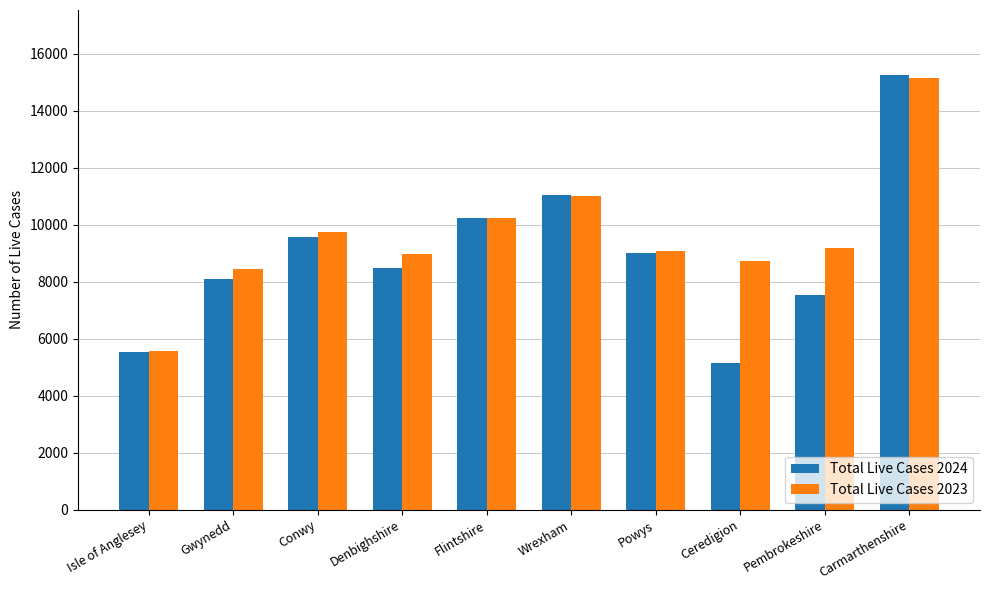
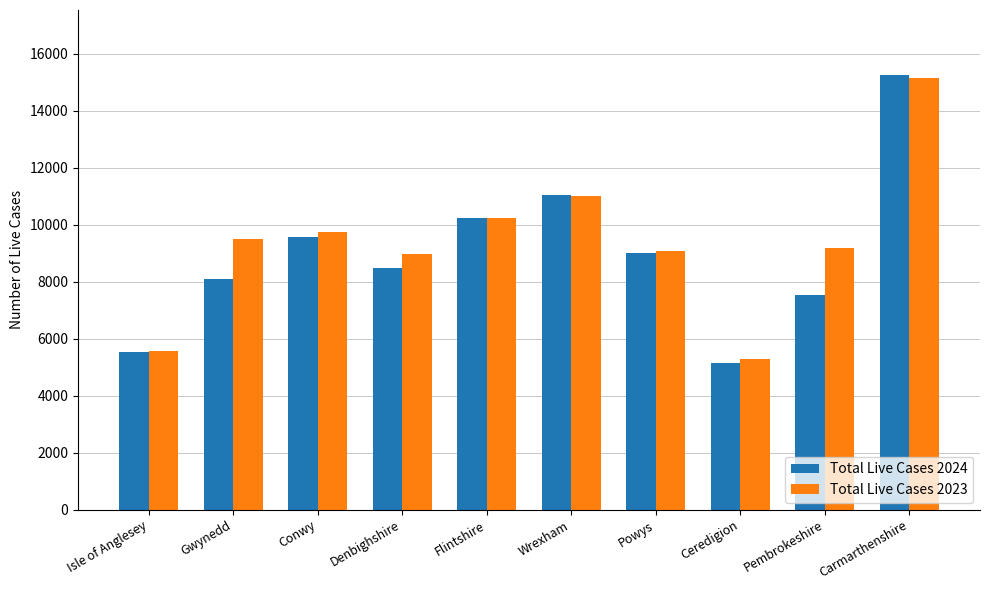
Total Live Cases 2023, Gwynedd: 8400 -> 9500
Total Live Cases 2023, Ceredigion: 8700 -> 5300
